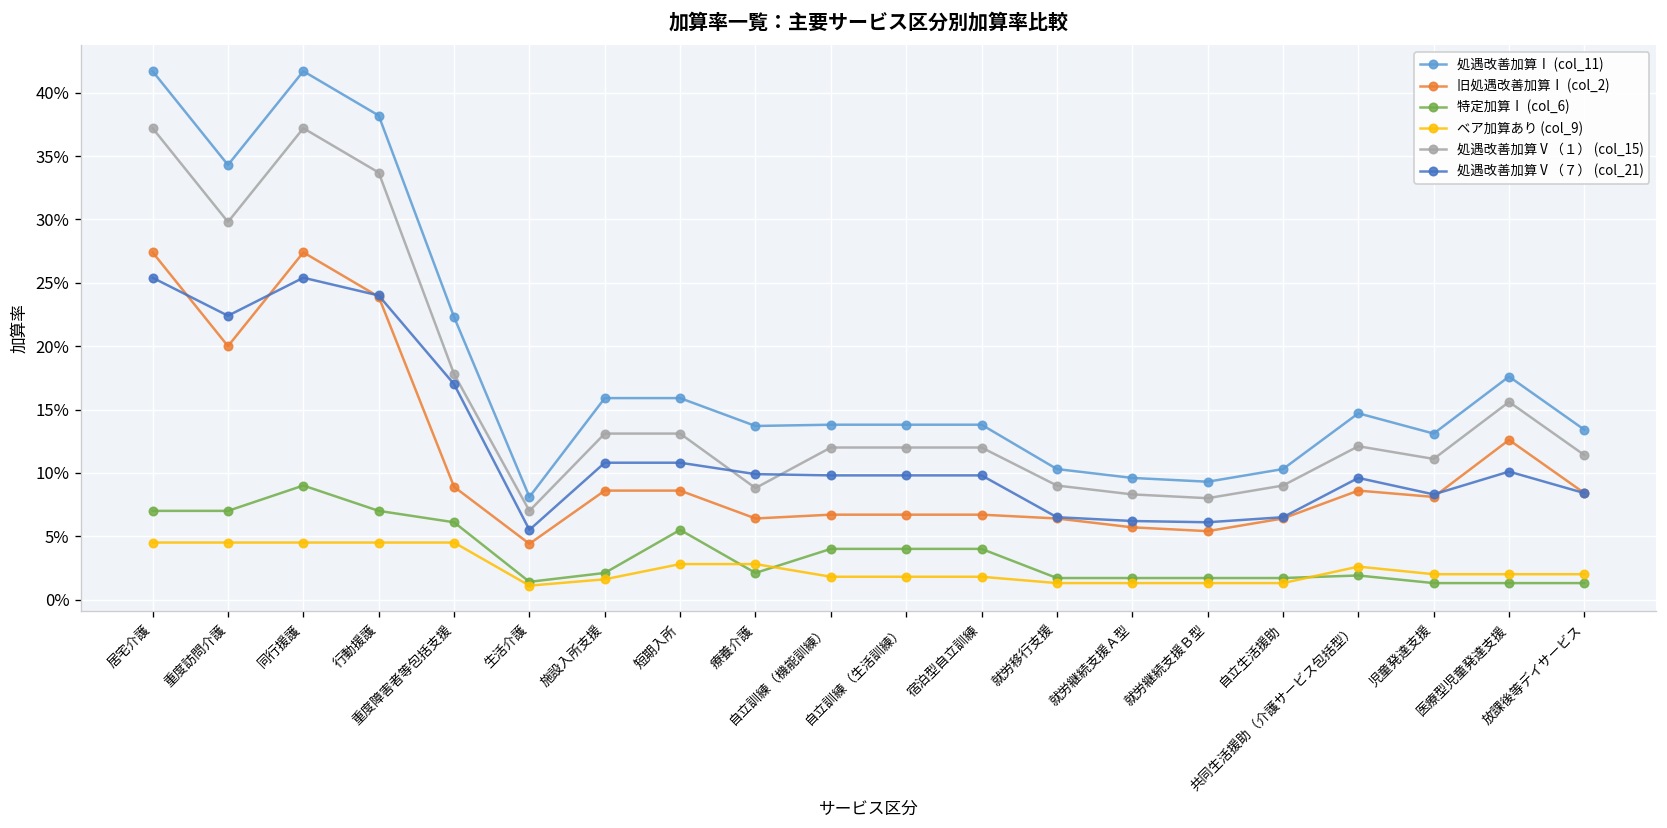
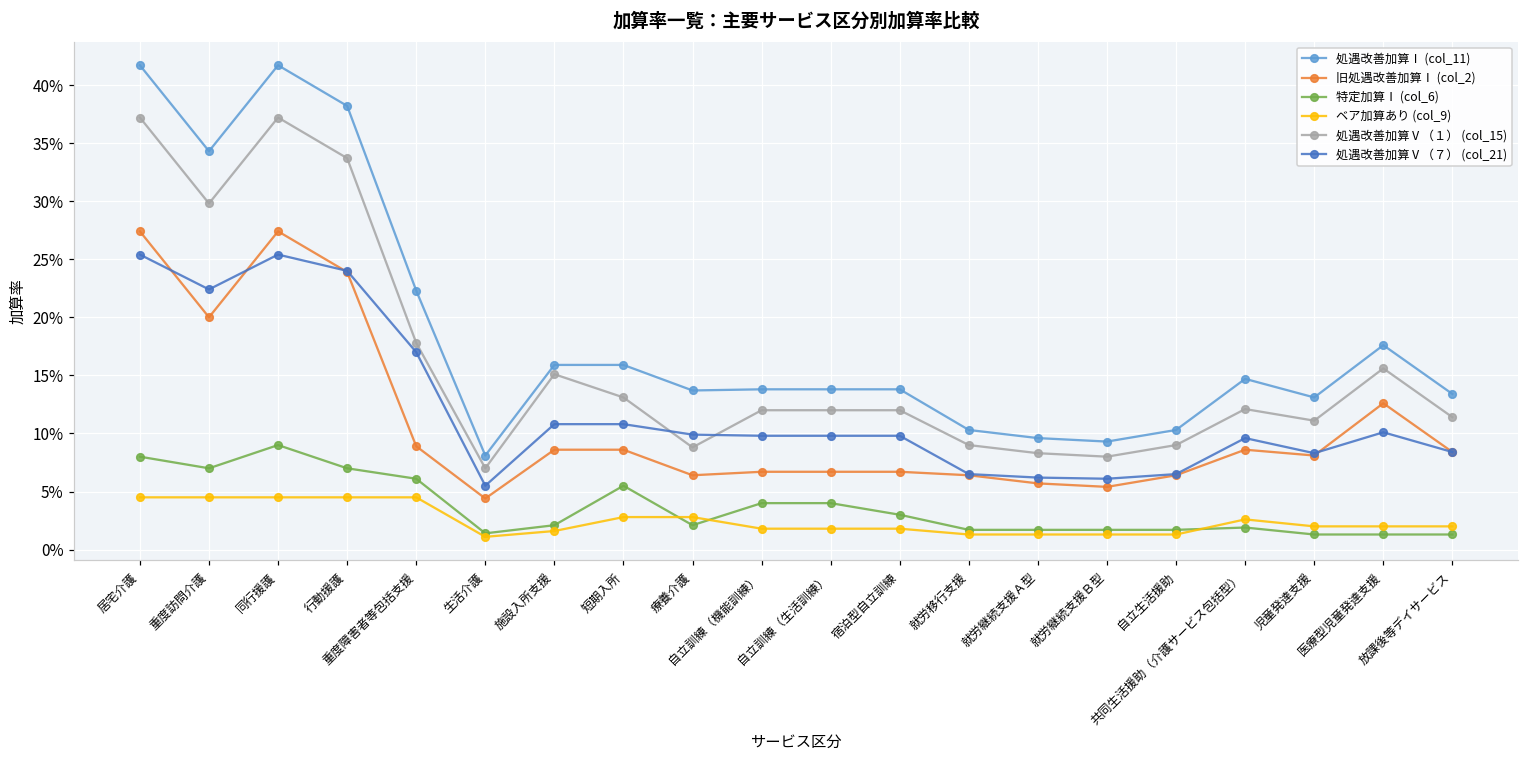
特定加算Ⅰ (col_6), 居宅介護: 7.0% -> 8.0%
処遇改善加算Ⅴ（１） (col_15), 施設入所支援: 13.1% -> 15.1%
特定加算Ⅰ (col_6), 宿泊型自立訓練: 4.0% -> 3.0%
